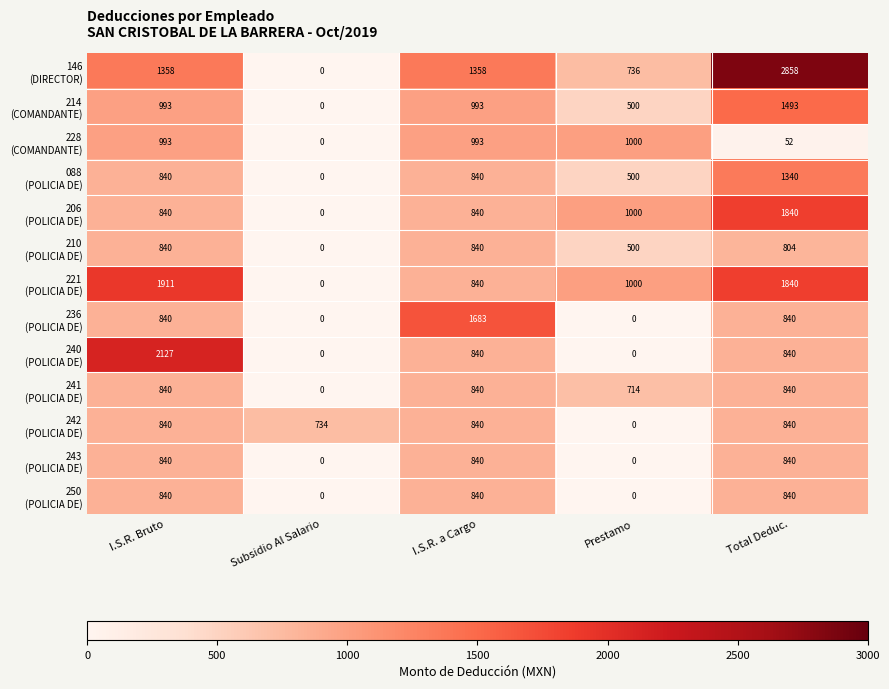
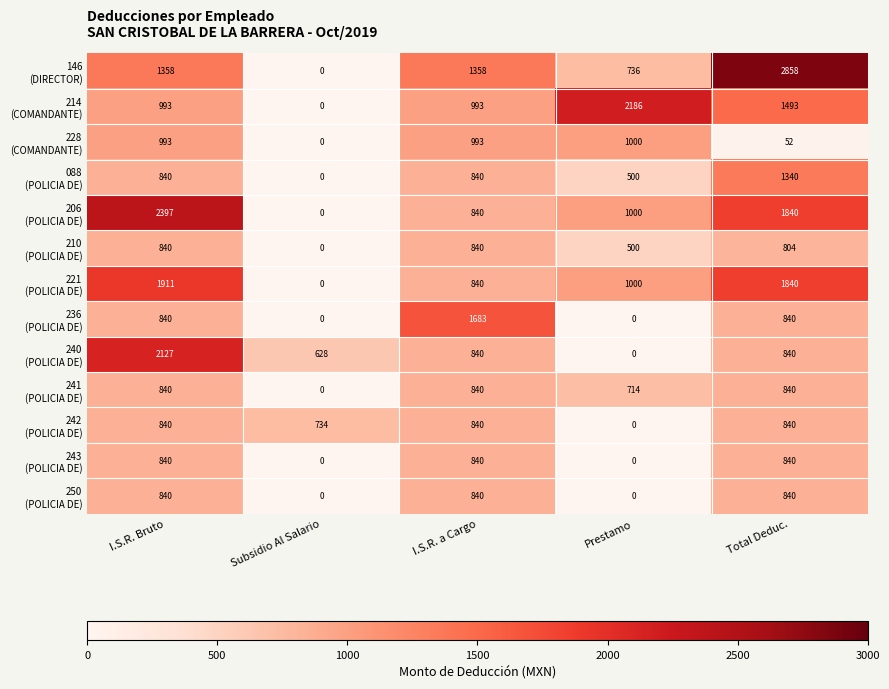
214 (COMANDANTE), Prestamo: 500 -> 2186
206 (POLICIA DE), I.S.R. Bruto: 840 -> 2397
240 (POLICIA DE), Subsidio Al Salario: 0 -> 628
